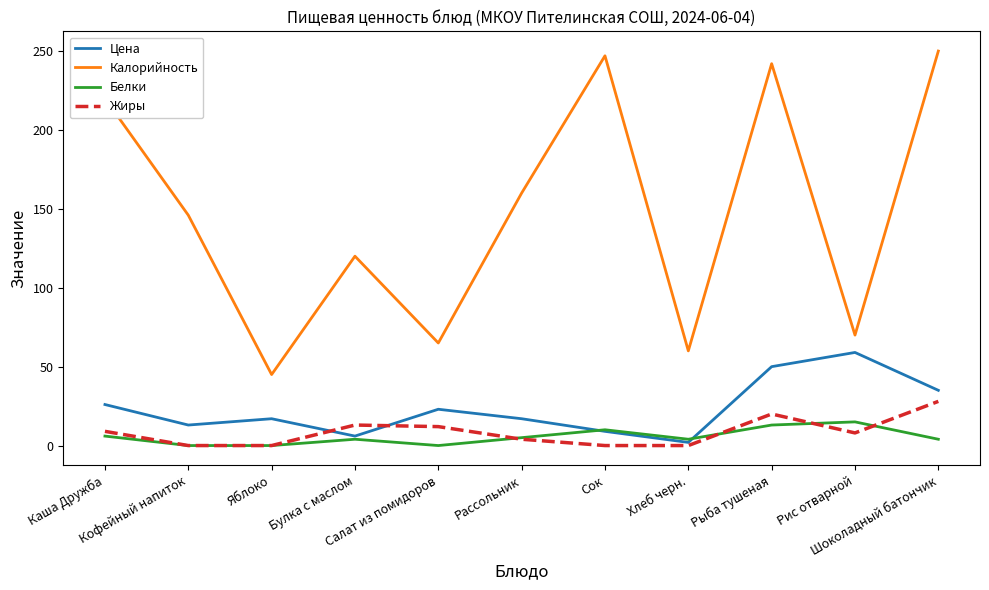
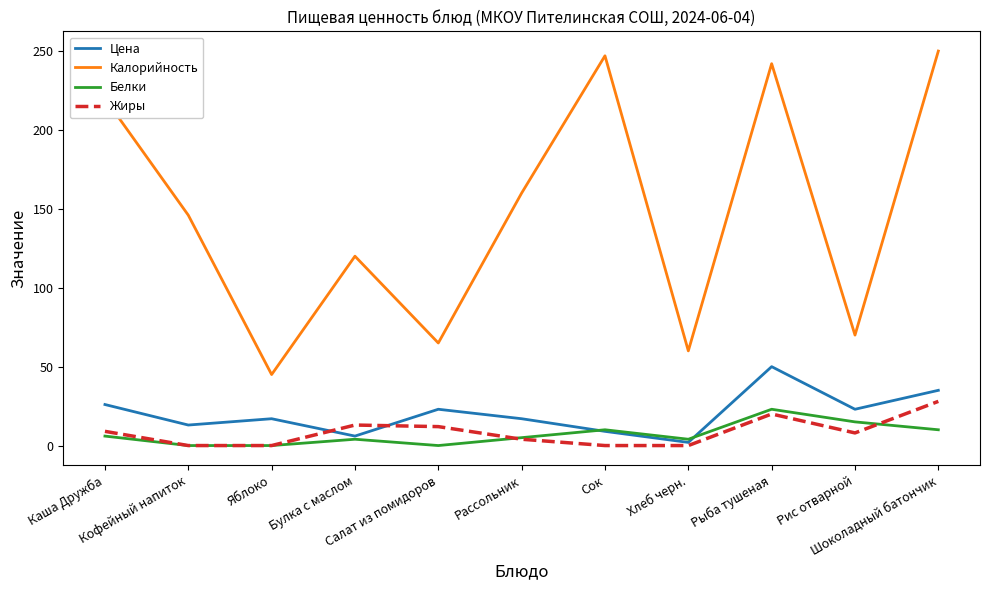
Белки, Рыба тушеная: 13 -> 23
Цена, Рис отварной: 59 -> 23
Белки, Шоколадный батончик: 4 -> 10
